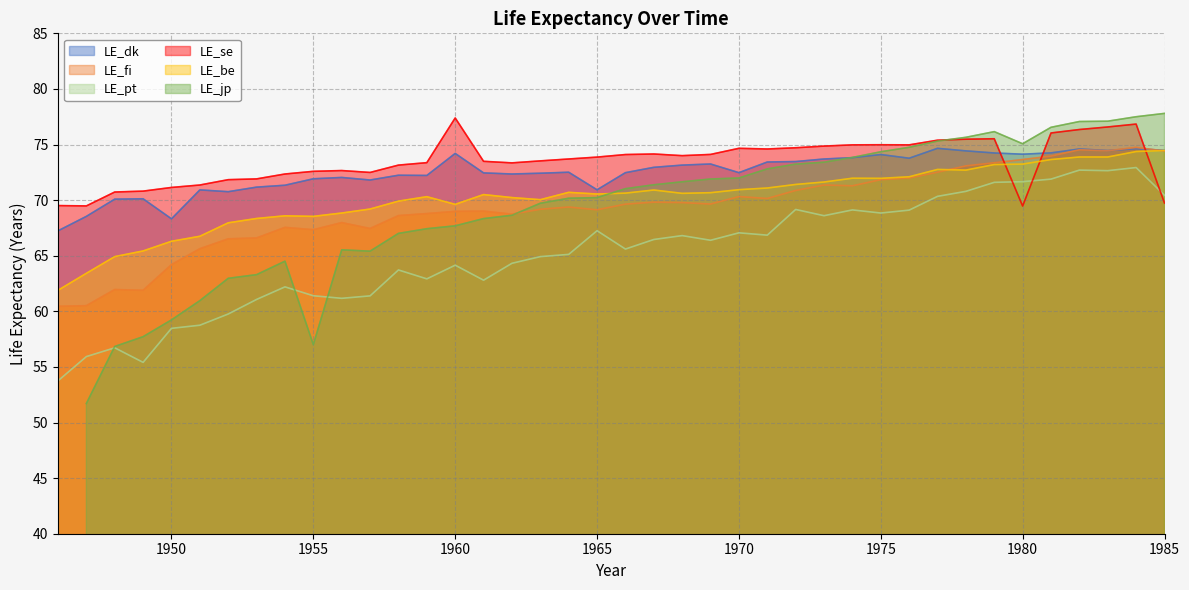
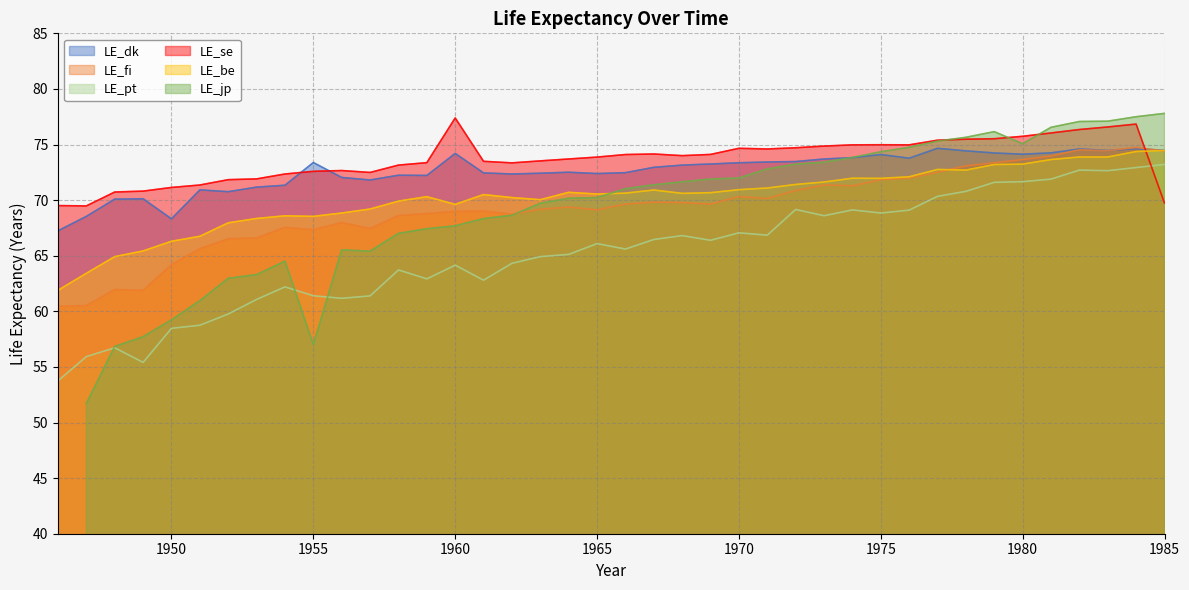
LE_dk, 1955: 71.9 -> 73.4
LE_dk, 1965: 70.9 -> 72.4
LE_pt, 1965: 67.3 -> 66.1
LE_dk, 1970: 72.5 -> 73.4
LE_se, 1980: 69.5 -> 75.7
LE_pt, 1985: 70.4 -> 73.2
